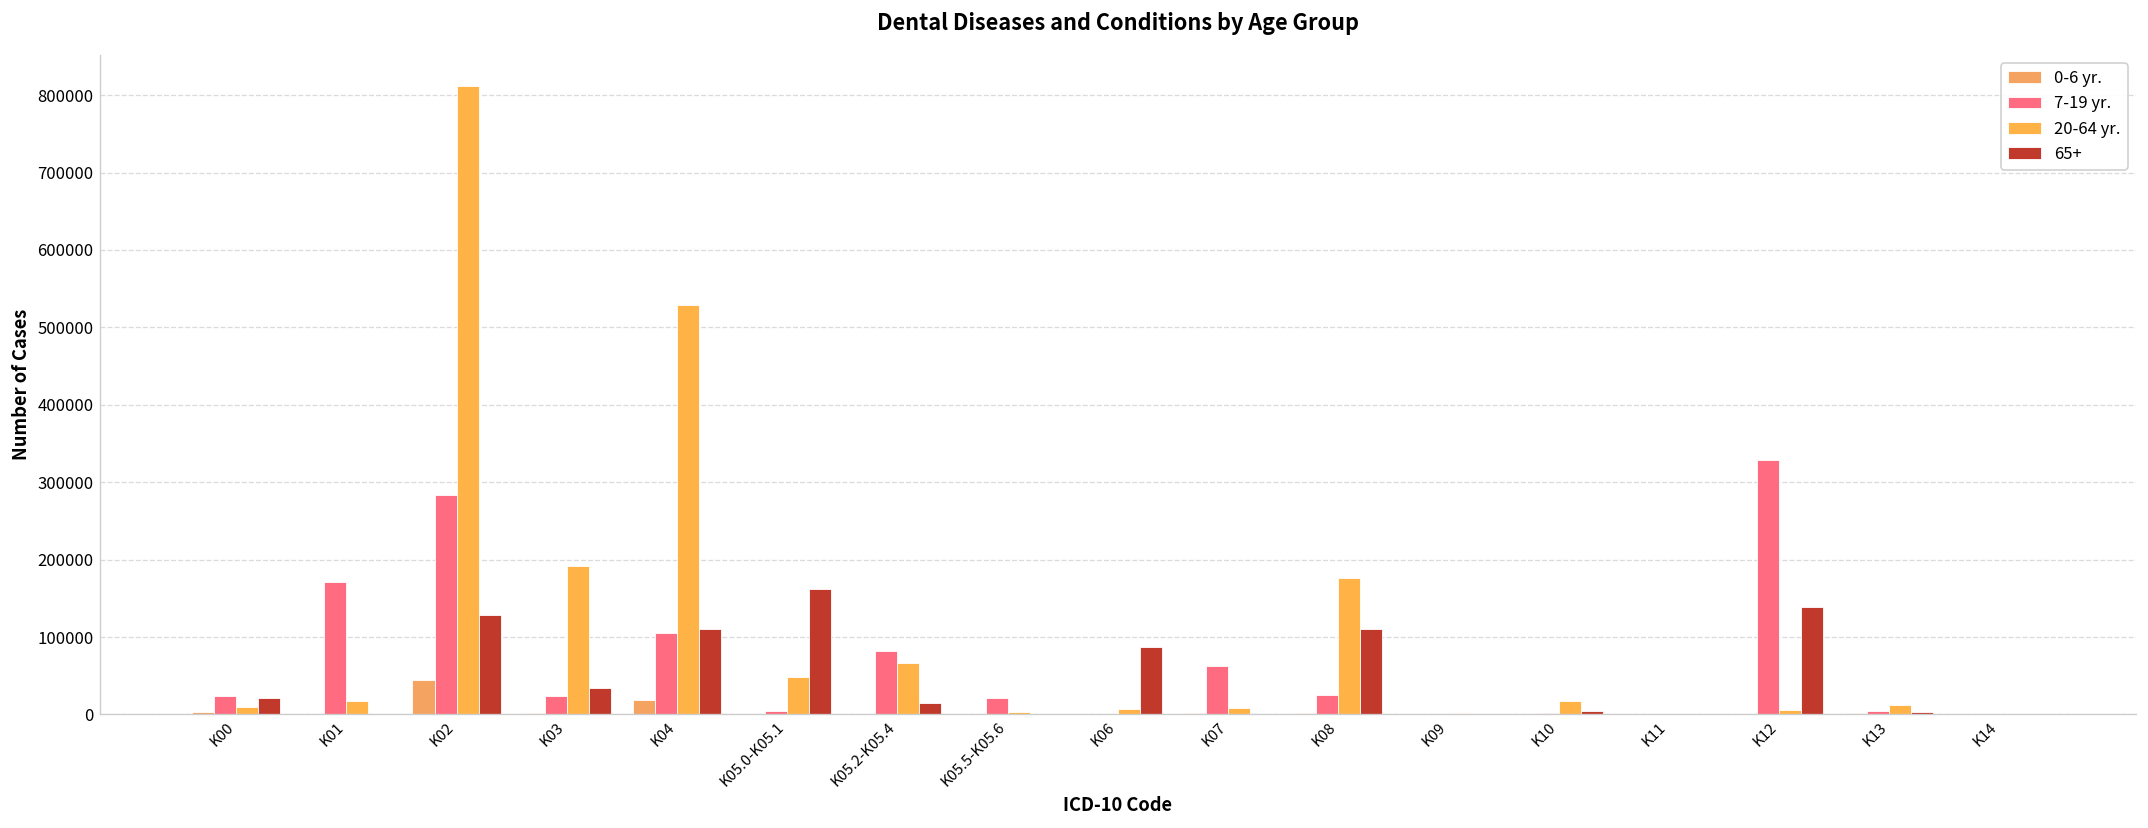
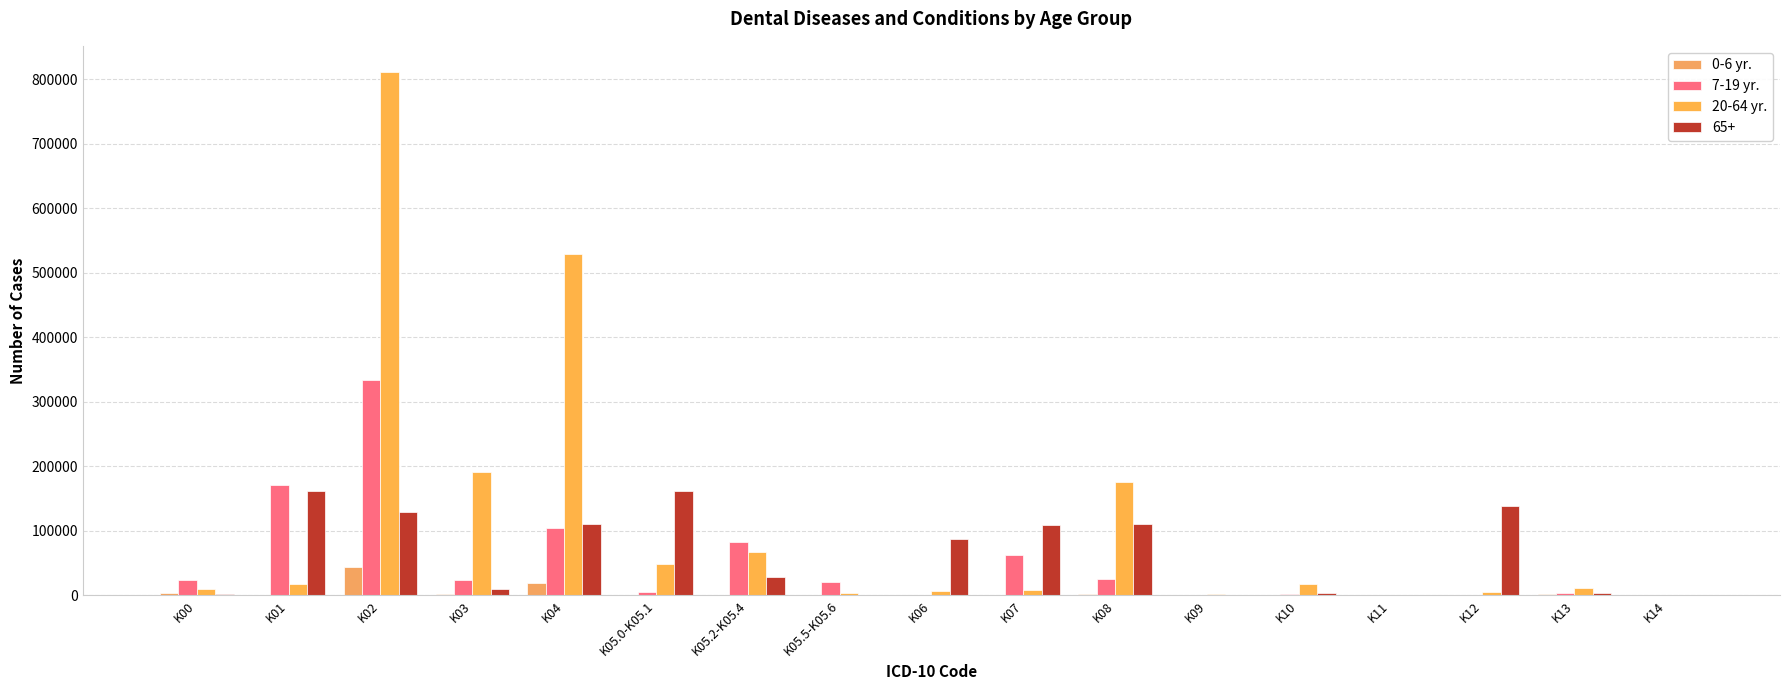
65+, K00: 20000 -> 0
65+, K01: 0 -> 160000
7-19 yr., K02: 280000 -> 330000
65+, K03: 30000 -> 10000
65+, K05.2-K05.4: 20000 -> 30000
65+, K07: 0 -> 110000
7-19 yr., K12: 330000 -> 0
